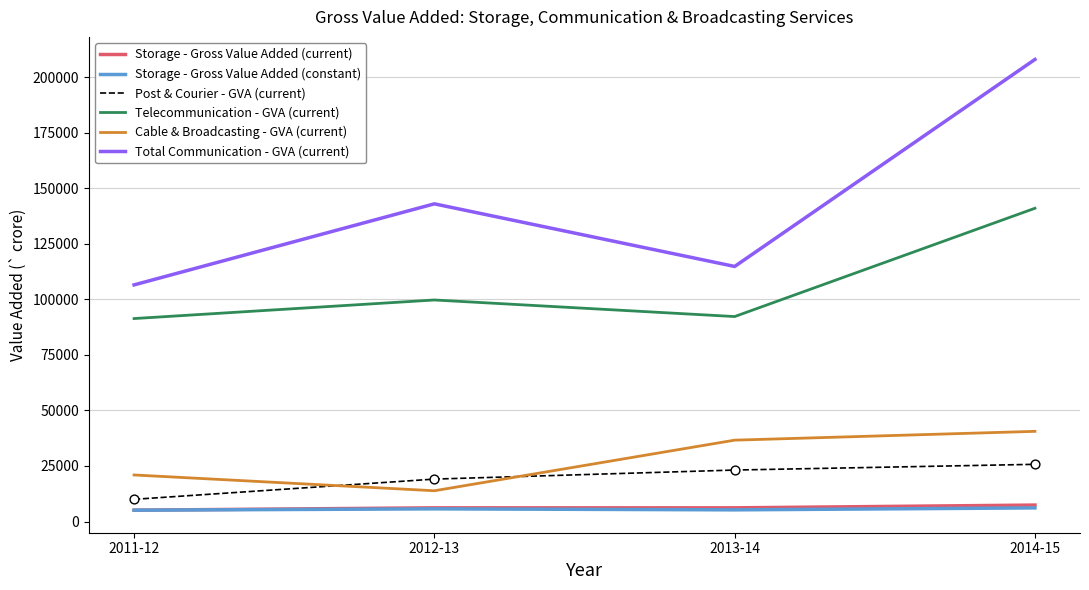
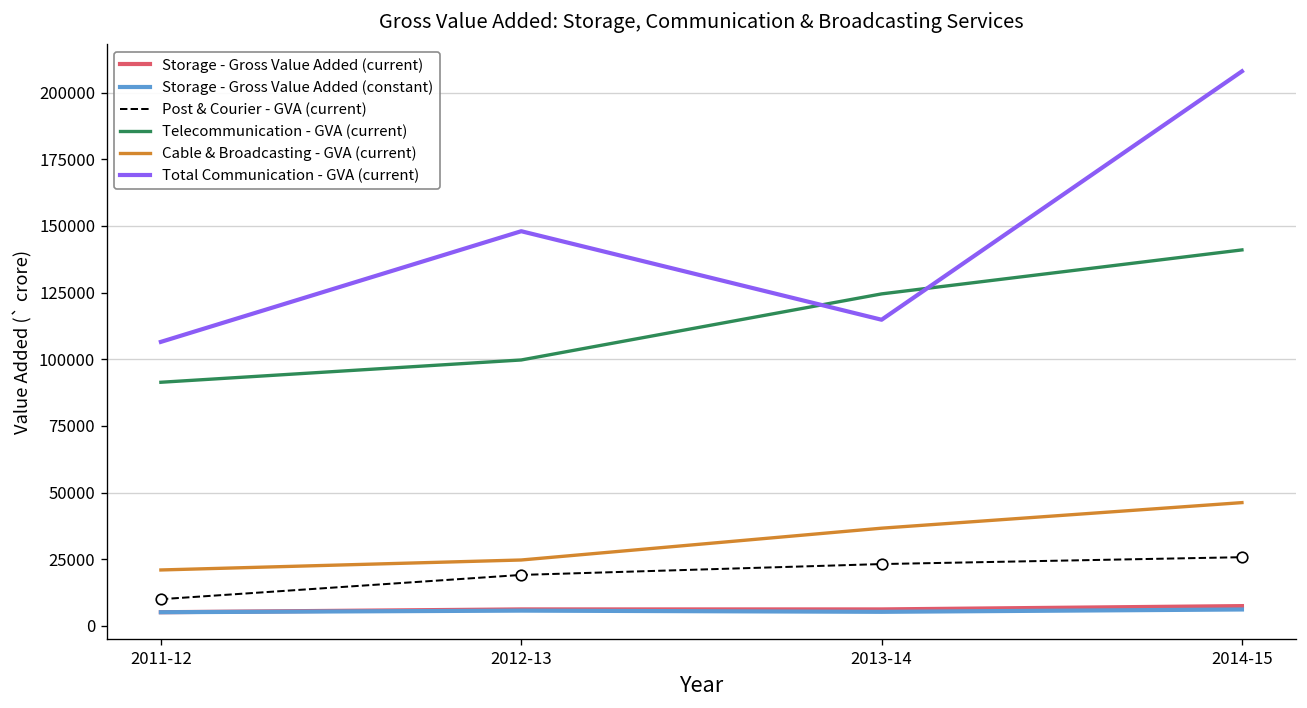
Cable & Broadcasting - GVA (current), 2012-13: 14000 -> 25000
Total Communication - GVA (current), 2012-13: 143000 -> 148000
Telecommunication - GVA (current), 2013-14: 92000 -> 124000
Cable & Broadcasting - GVA (current), 2014-15: 41000 -> 46000
